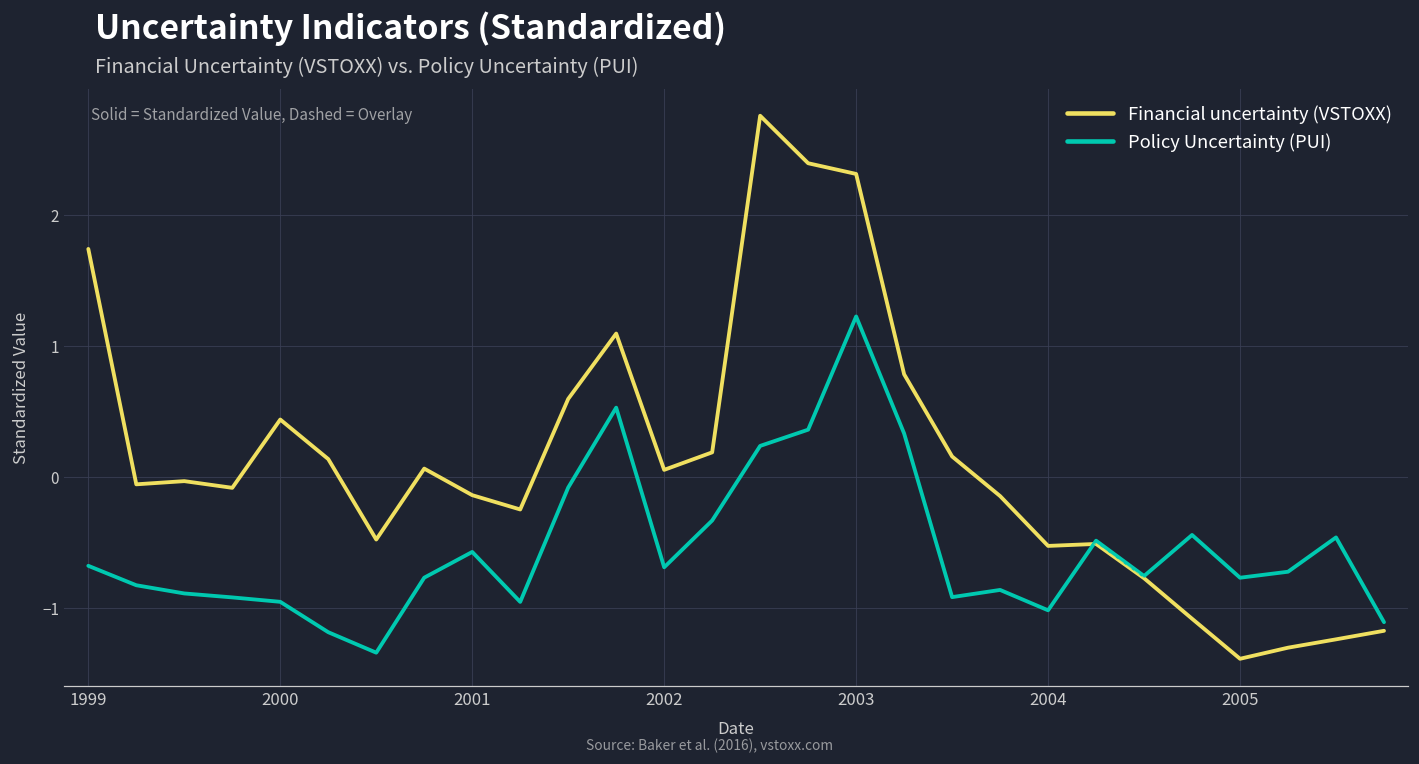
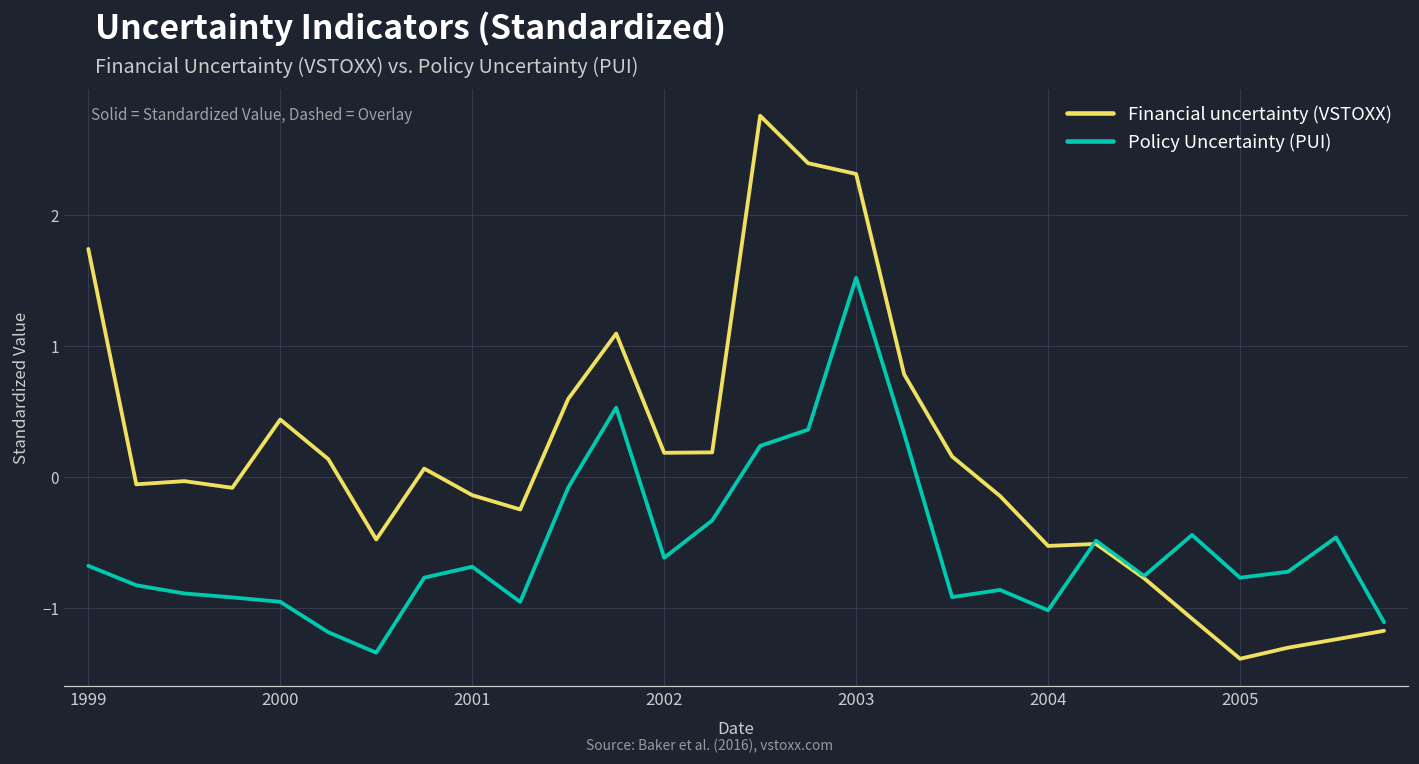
Policy Uncertainty (PUI), 2001: -0.57 -> -0.68
Financial uncertainty (VSTOXX), 2002: 0.06 -> 0.19
Policy Uncertainty (PUI), 2002: -0.69 -> -0.62
Policy Uncertainty (PUI), 2003: 1.23 -> 1.52
